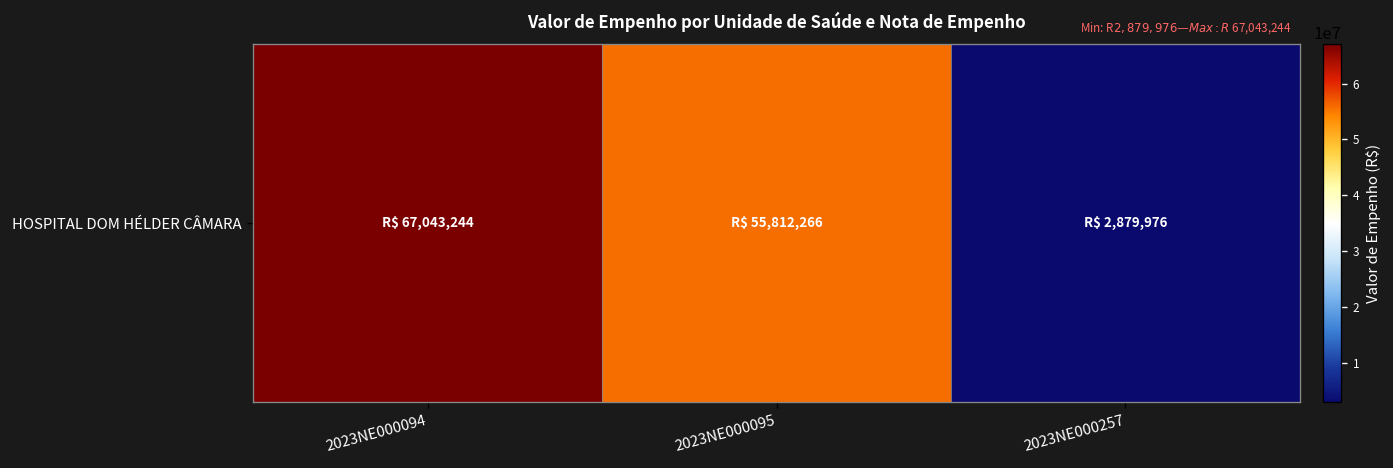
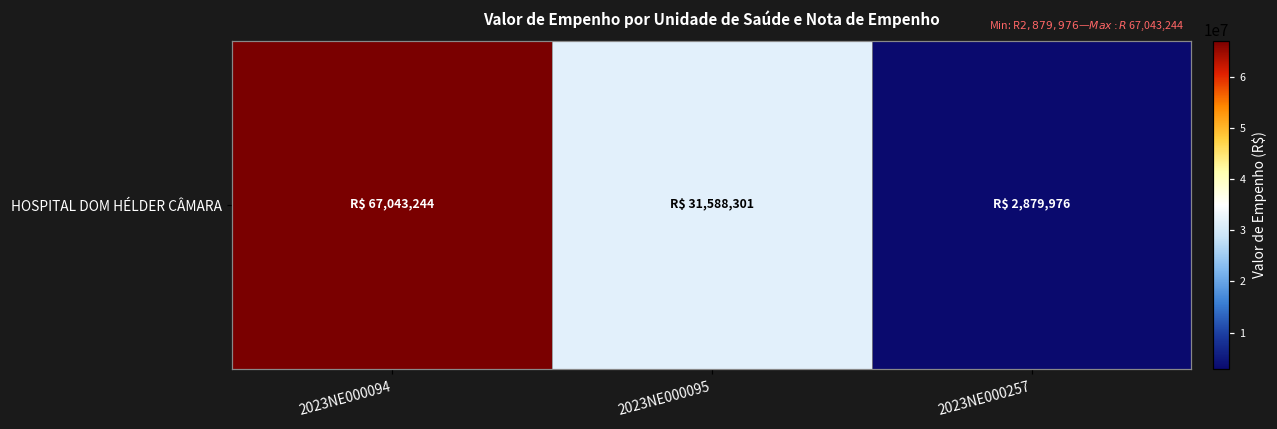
HOSPITAL DOM HÉLDER CÂMARA, 2023NE000095: 55,812,266 -> 31,588,301
